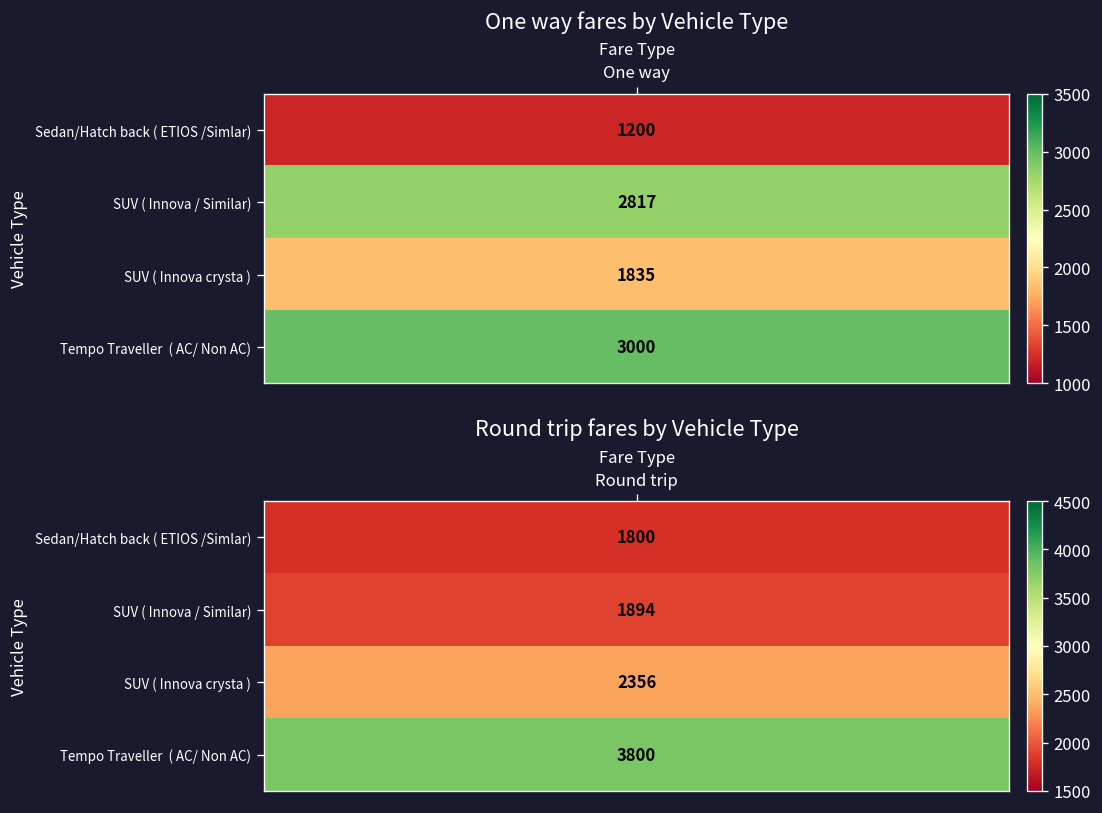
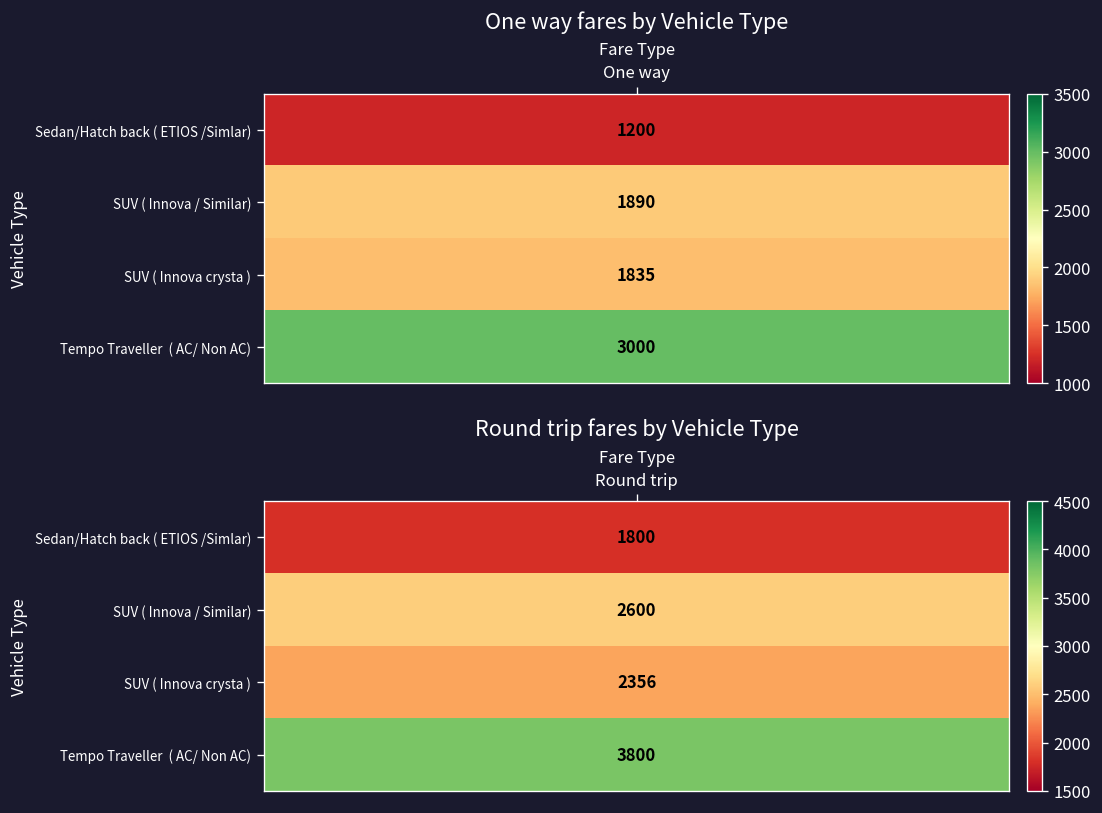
One way fares by Vehicle Type, SUV ( Innova / Similar), One way: 2817 -> 1890
Round trip fares by Vehicle Type, SUV ( Innova / Similar), Round trip: 1894 -> 2600
